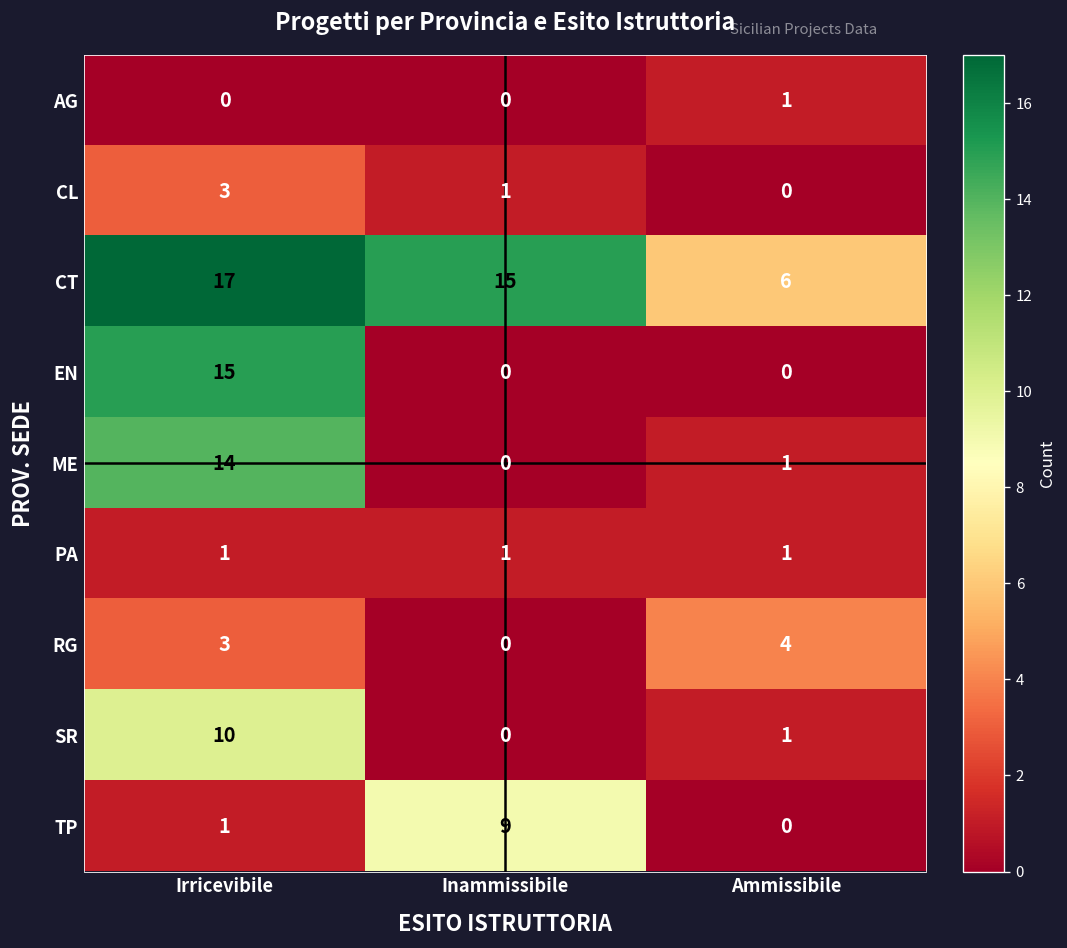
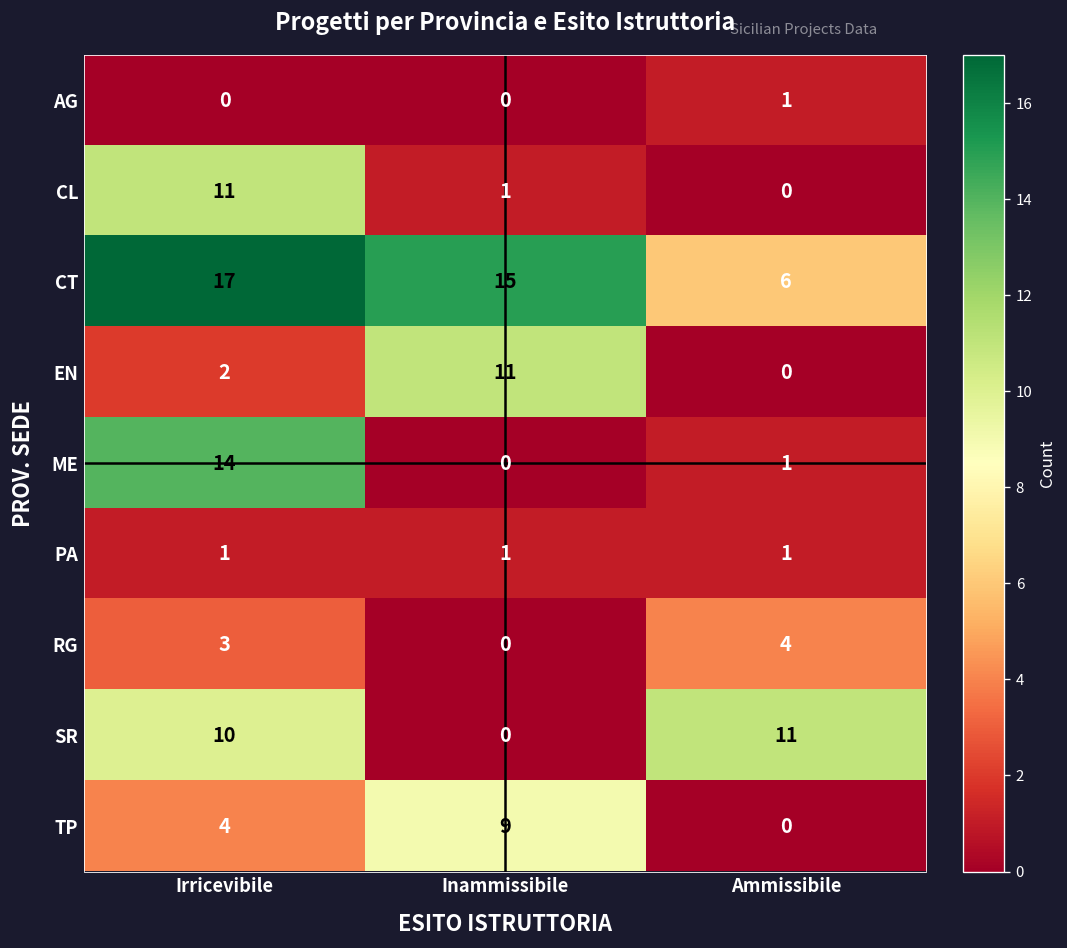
CL, Irricevibile: 3 -> 11
EN, Irricevibile: 15 -> 2
EN, Inammissibile: 0 -> 11
SR, Ammissibile: 1 -> 11
TP, Irricevibile: 1 -> 4
